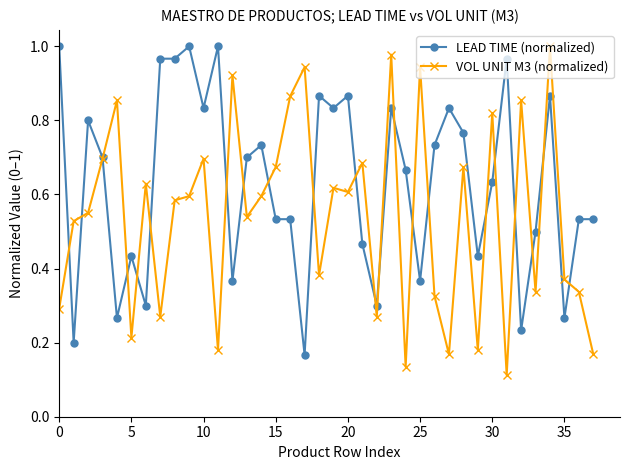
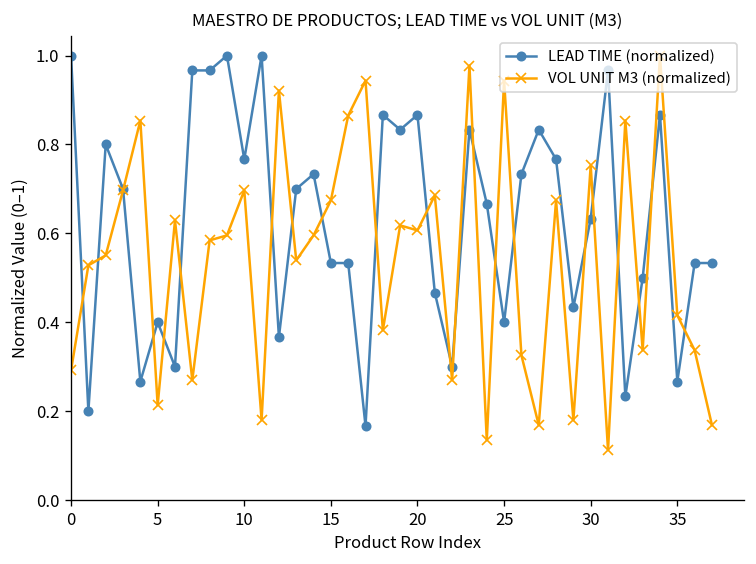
LEAD TIME (normalized), 5: 0.43 -> 0.40
LEAD TIME (normalized), 10: 0.83 -> 0.77
LEAD TIME (normalized), 25: 0.37 -> 0.40
VOL UNIT M3 (normalized), 30: 0.82 -> 0.75
VOL UNIT M3 (normalized), 35: 0.37 -> 0.42
